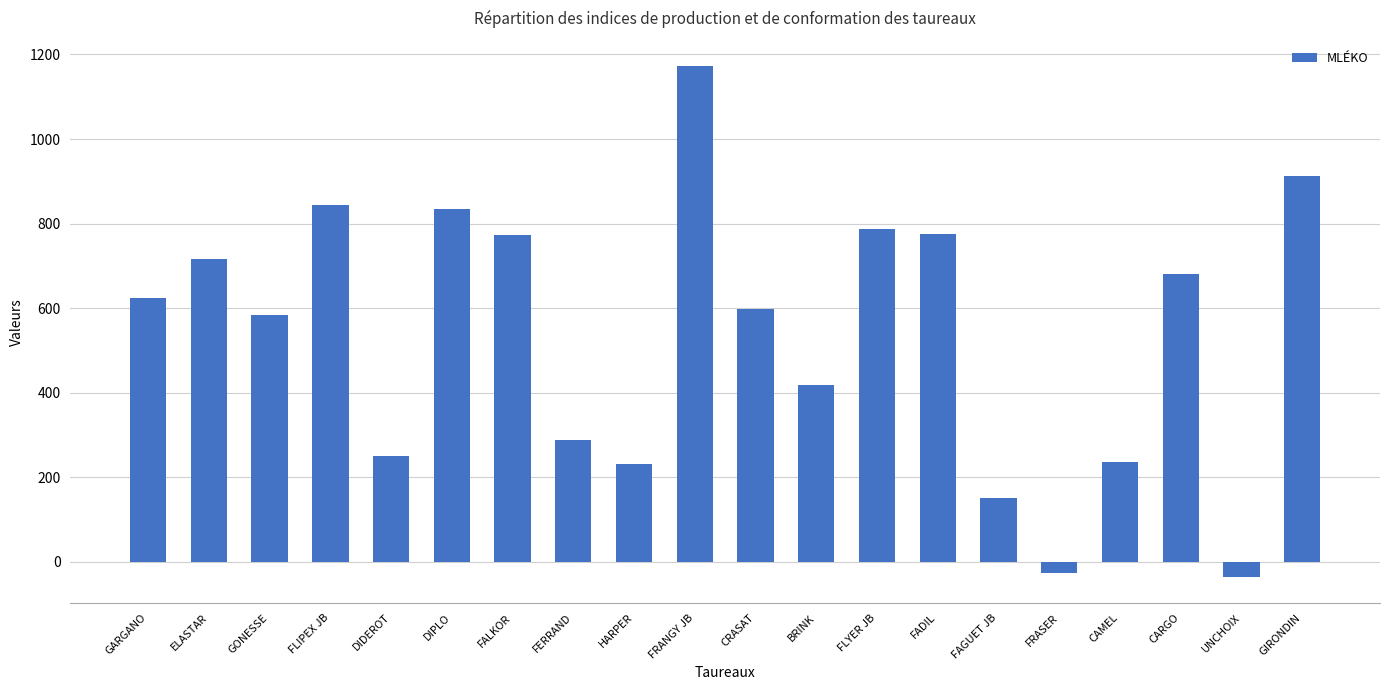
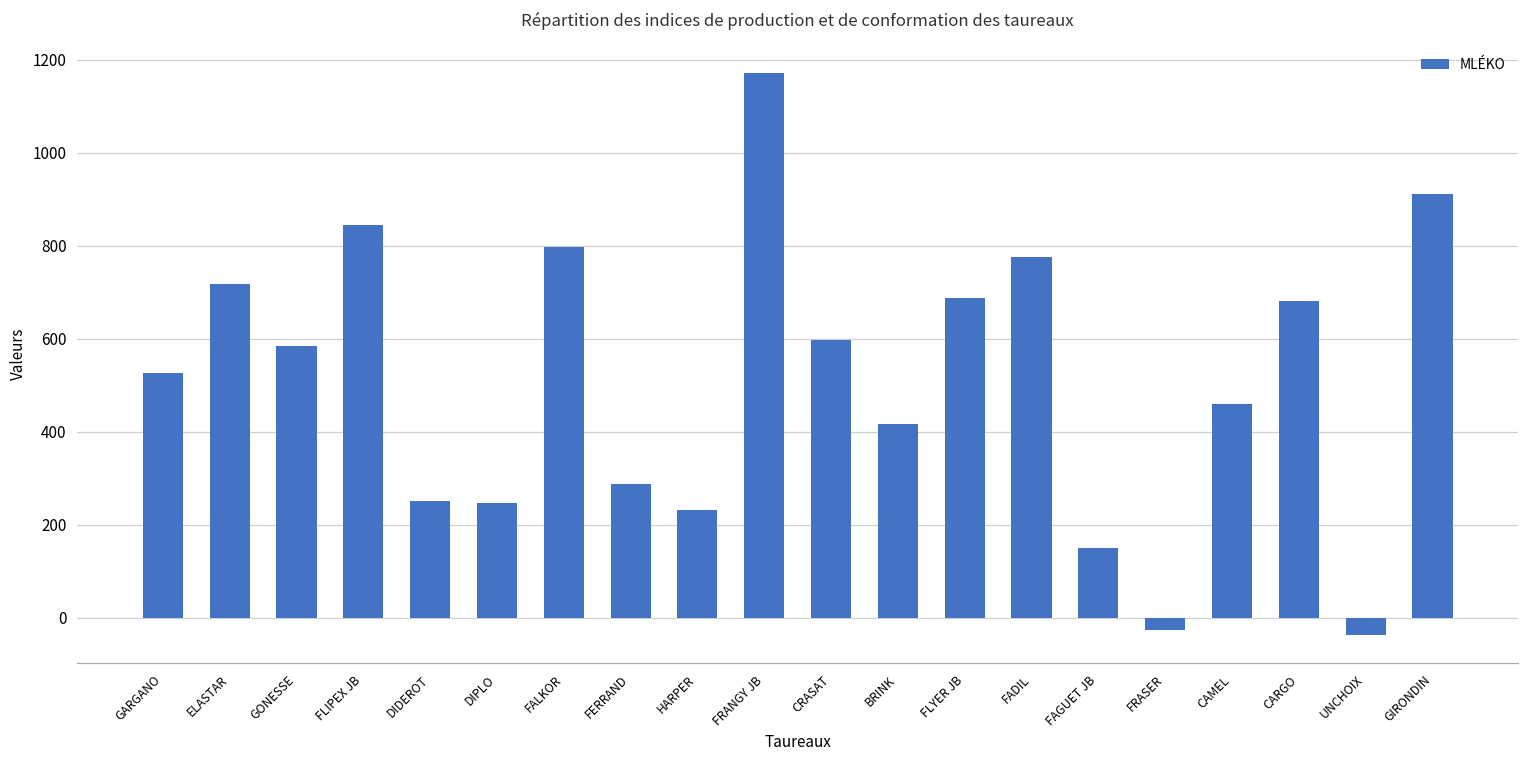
GARGANO: 620 -> 530
DIPLO: 840 -> 250
FALKOR: 770 -> 800
FLYER JB: 790 -> 690
CAMEL: 240 -> 460
